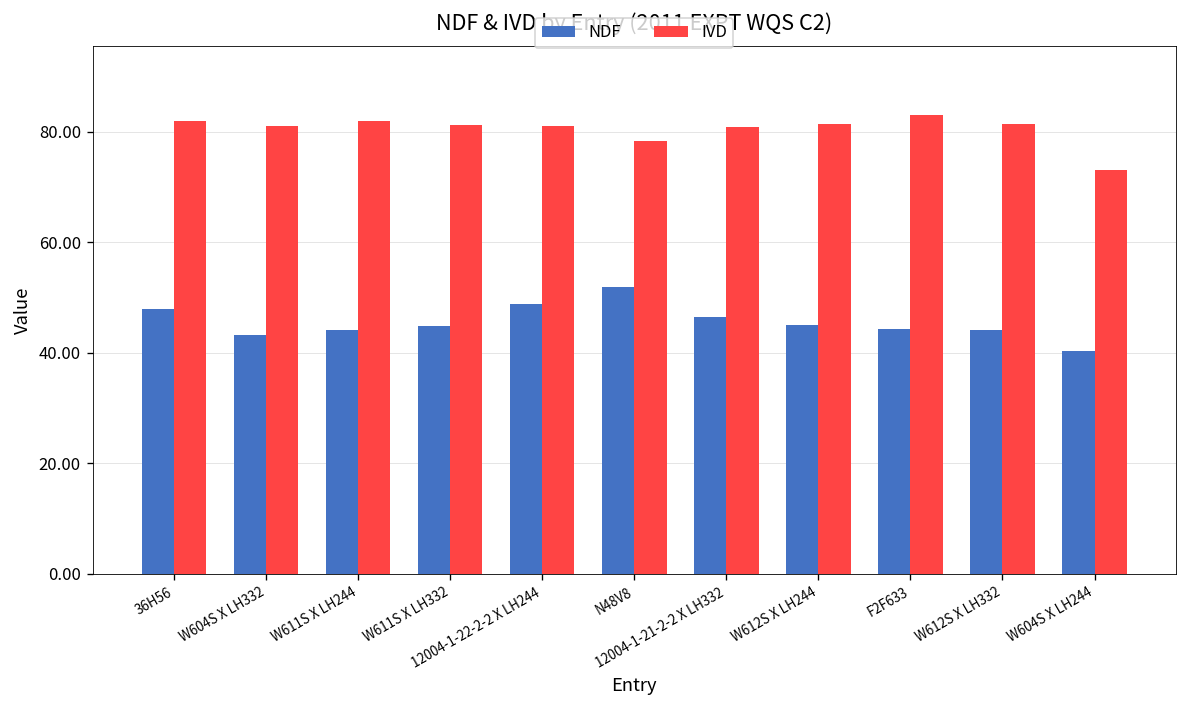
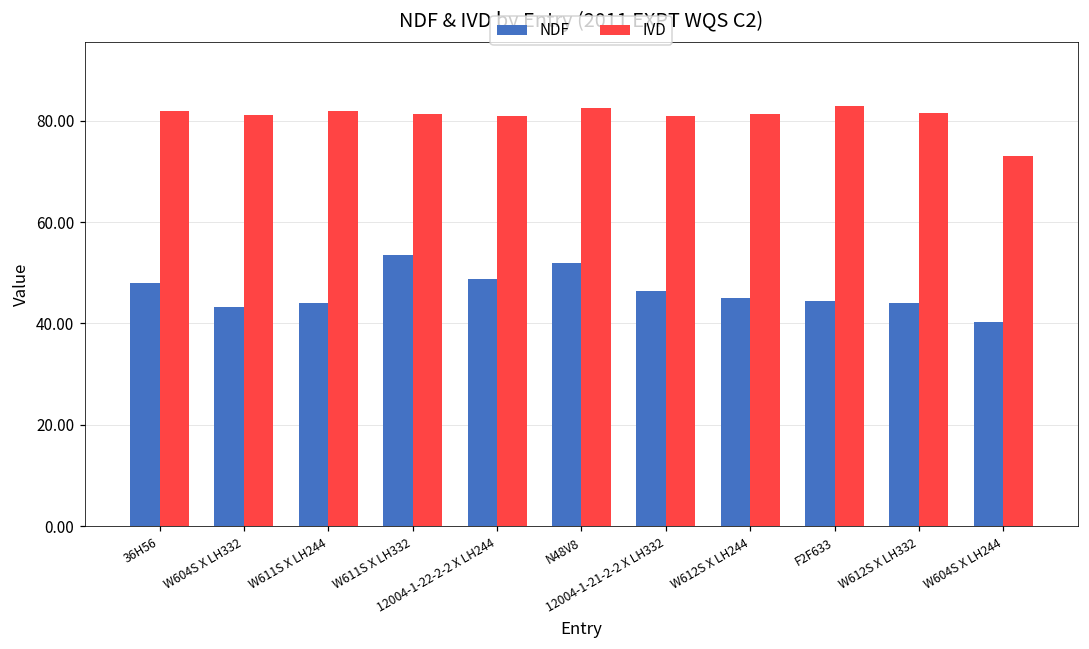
NDF, W611S X LH332: 45 -> 53
IVD, N48V8: 78 -> 83
